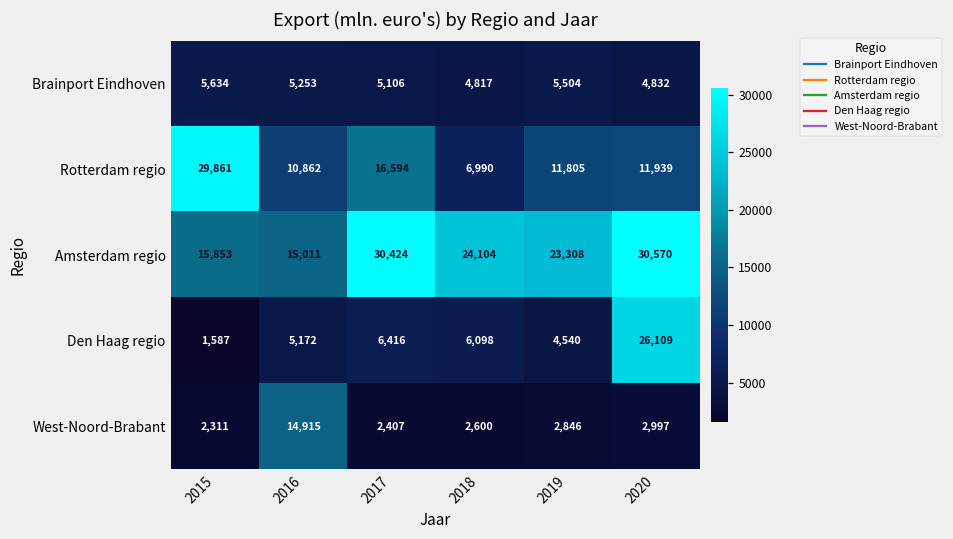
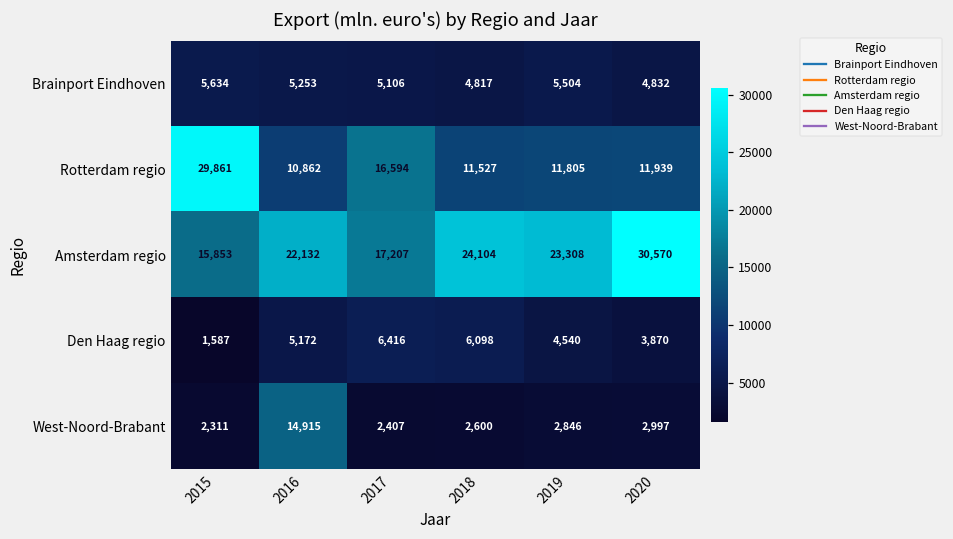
Rotterdam regio, 2018: 6,990 -> 11,527
Amsterdam regio, 2016: 15,011 -> 22,132
Amsterdam regio, 2017: 30,424 -> 17,207
Den Haag regio, 2020: 26,109 -> 3,870
